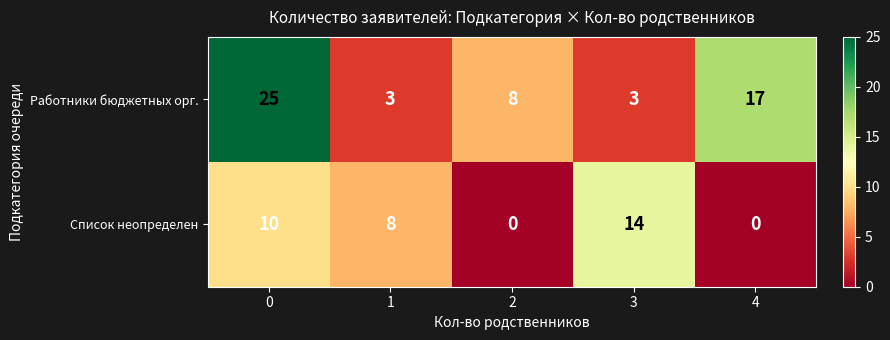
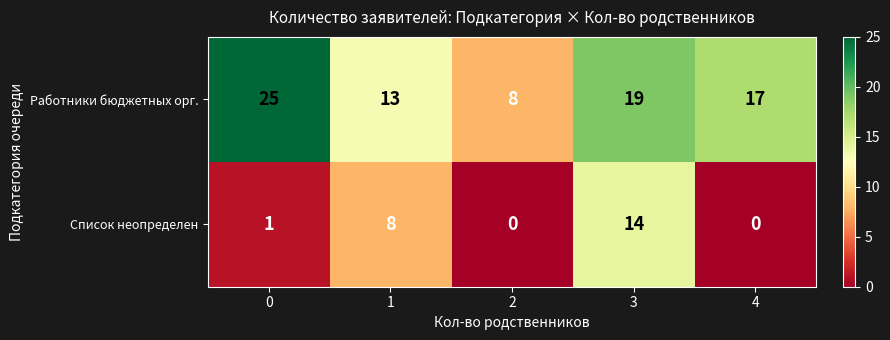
Работники бюджетных орг., 1: 3 -> 13
Работники бюджетных орг., 3: 3 -> 19
Список неопределен, 0: 10 -> 1
